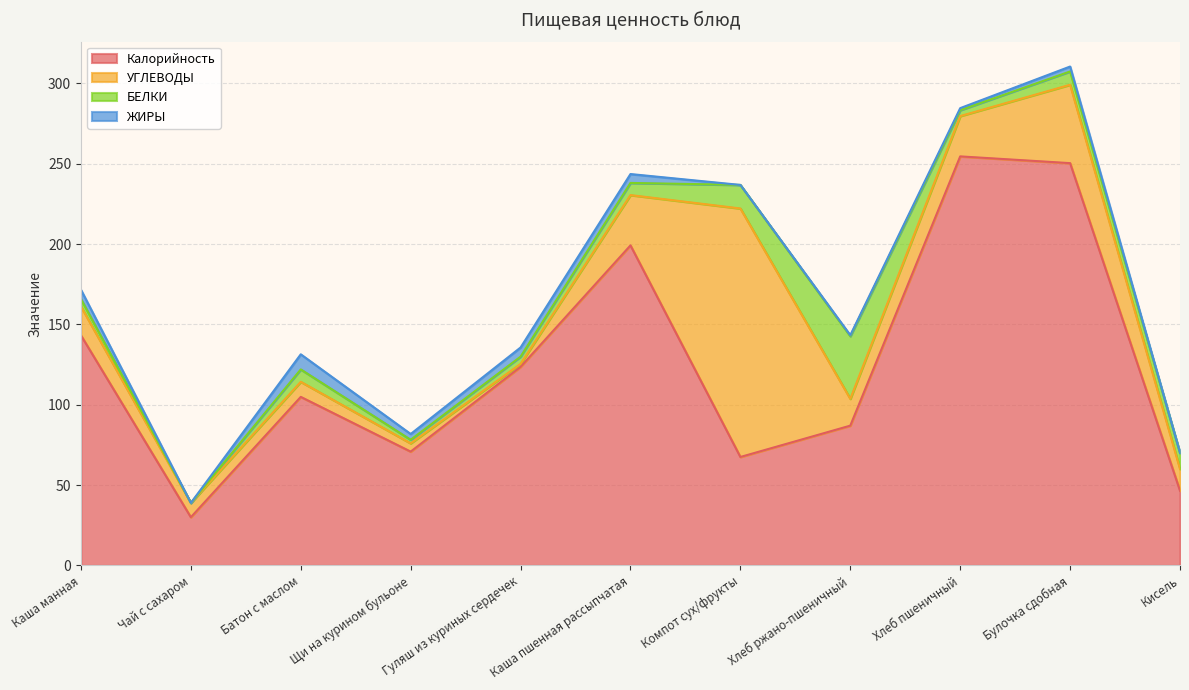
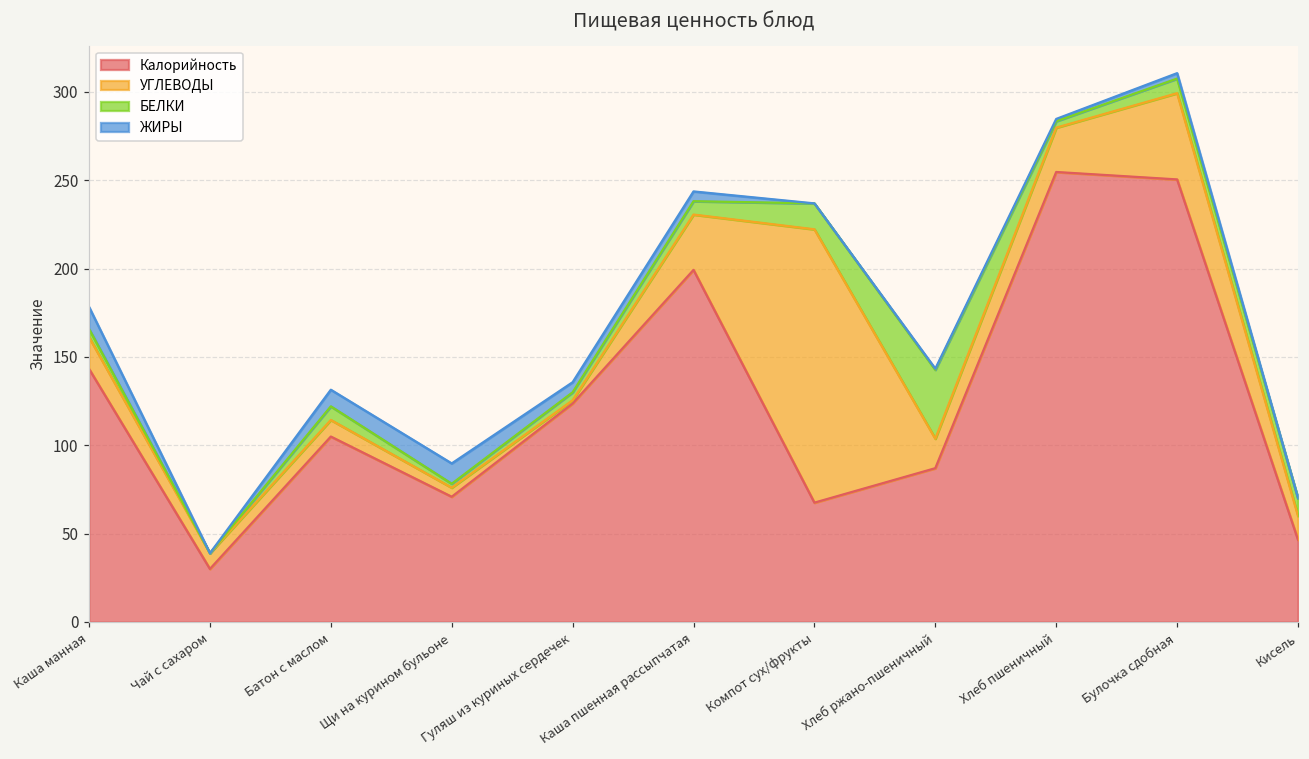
ЖИРЫ, Каша манная: 6 -> 12
ЖИРЫ, Щи на курином бульоне: 4 -> 12
